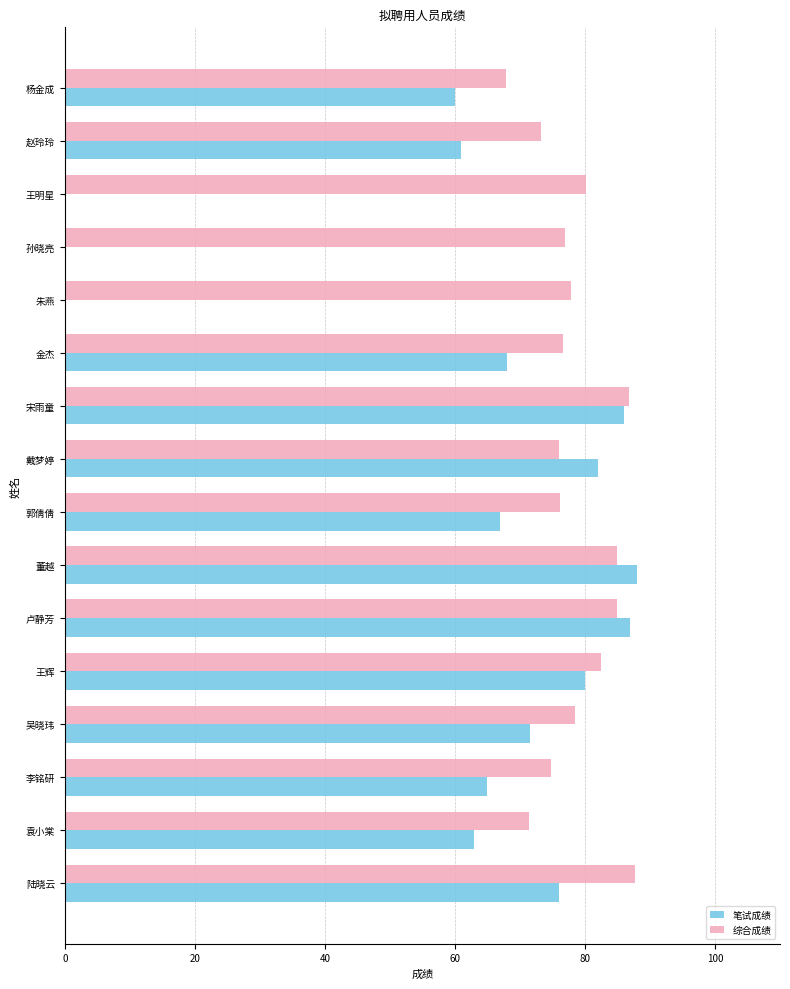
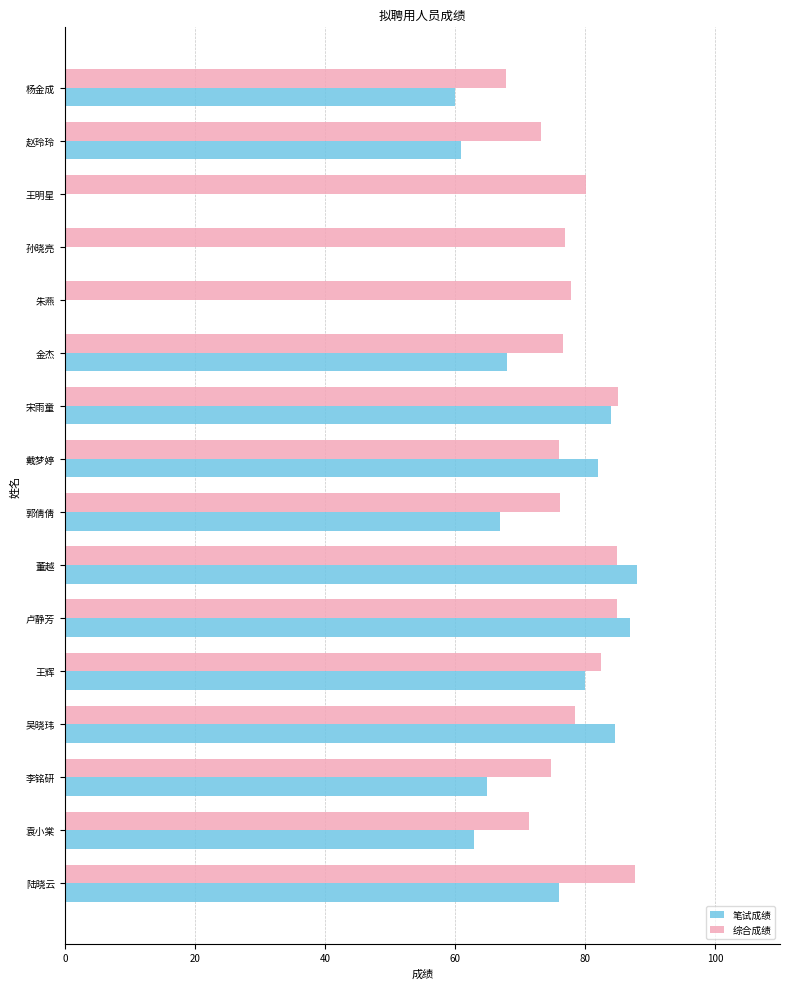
综合成绩, 宋雨童: 87 -> 85
笔试成绩, 宋雨童: 86 -> 84
笔试成绩, 吴晓玮: 72 -> 85
